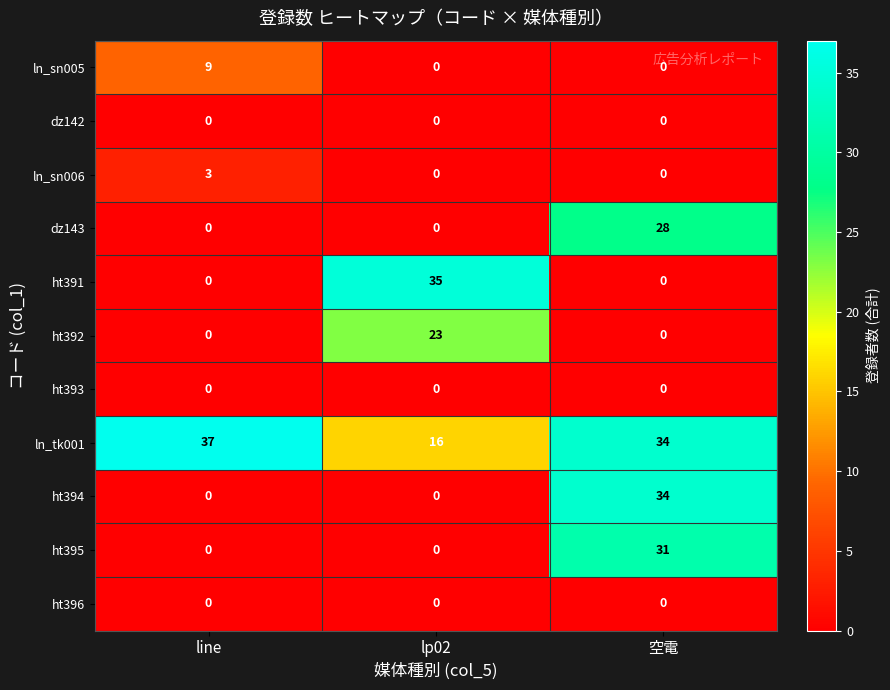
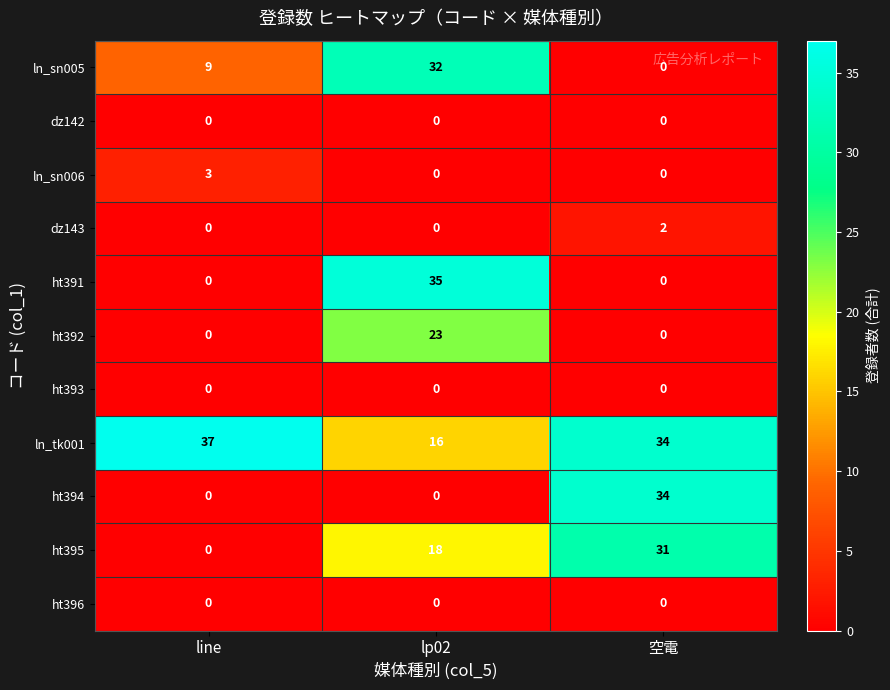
ln_sn005, lp02: 0 -> 32
dz143, 空電: 28 -> 2
ht395, lp02: 0 -> 18
